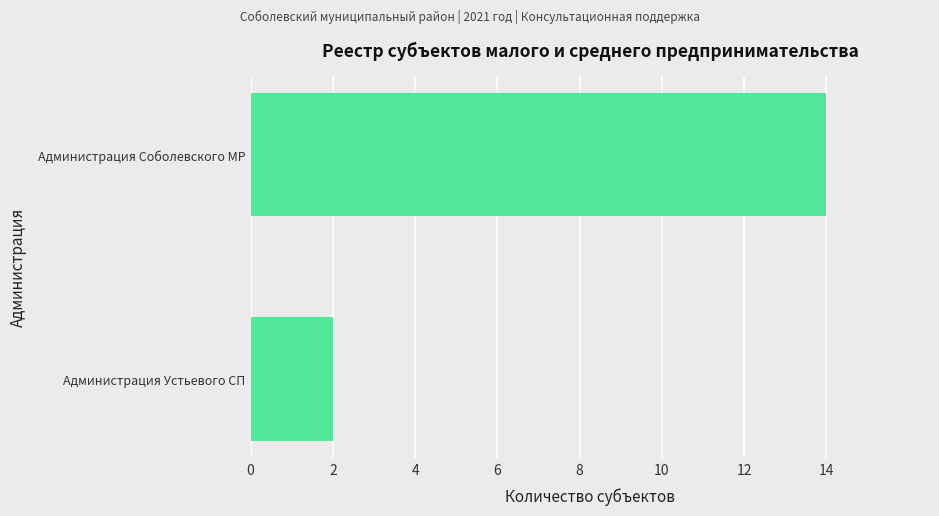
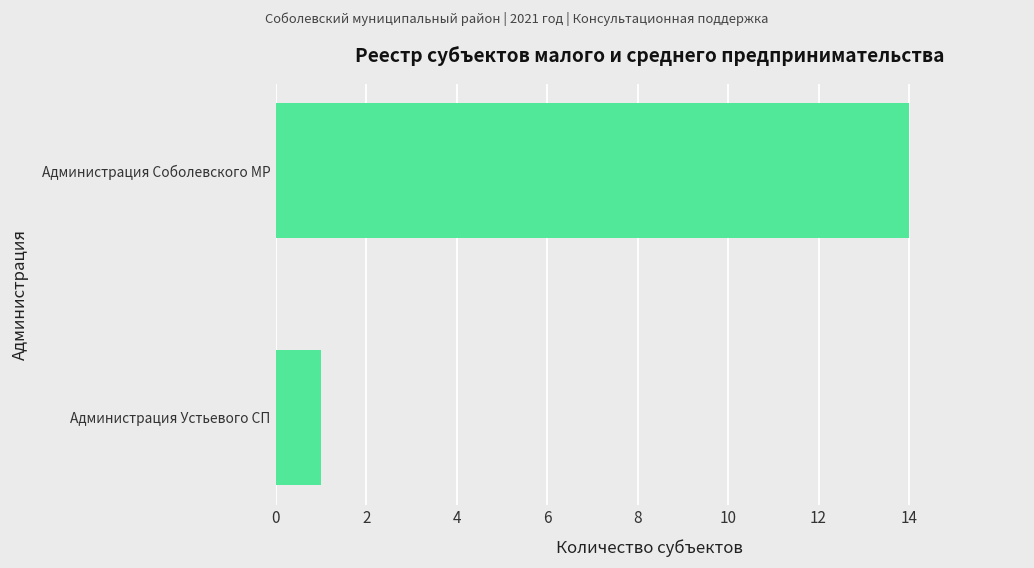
Администрация Устьевого СП: 2 -> 1
